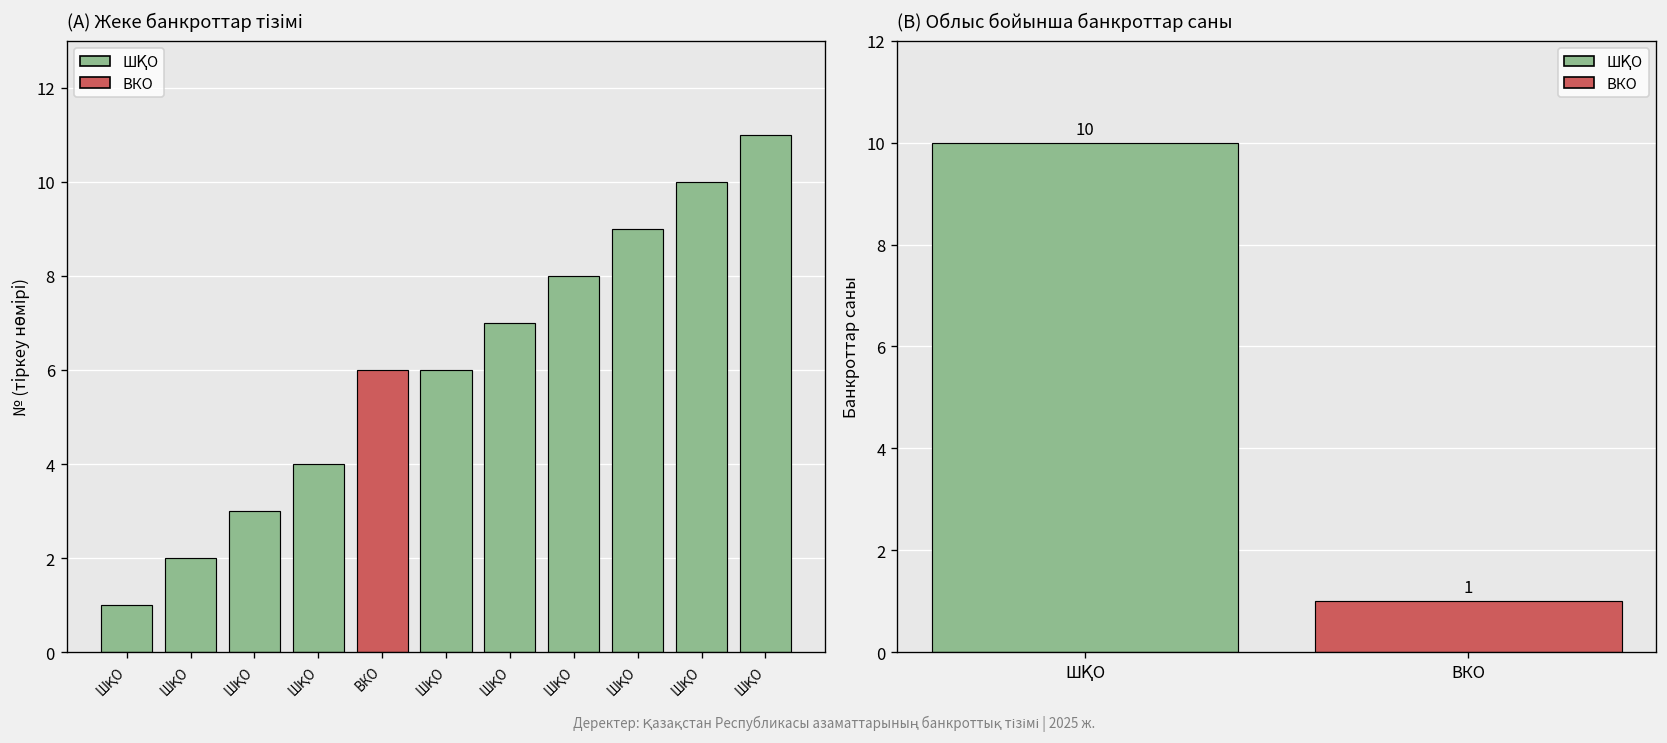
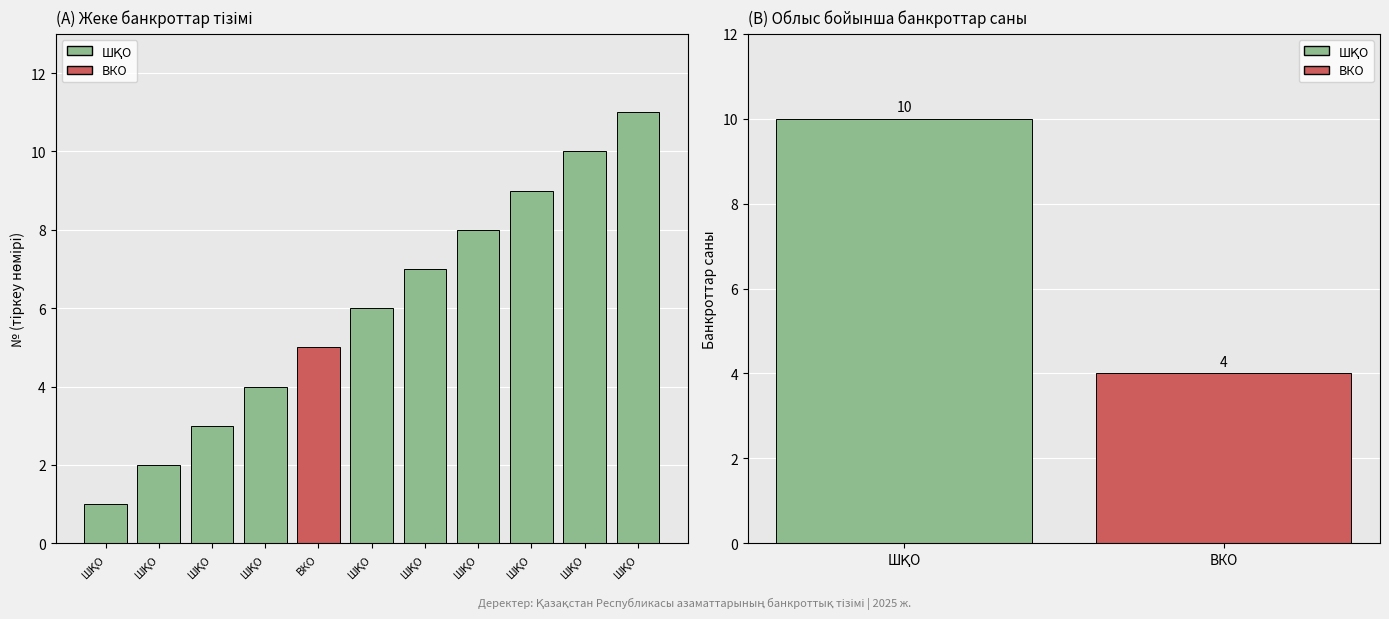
(A) Жеке банкроттар тізімі, ВКО: 6 -> 5
(B) Облыс бойынша банкроттар саны, ВКО: 1 -> 4
